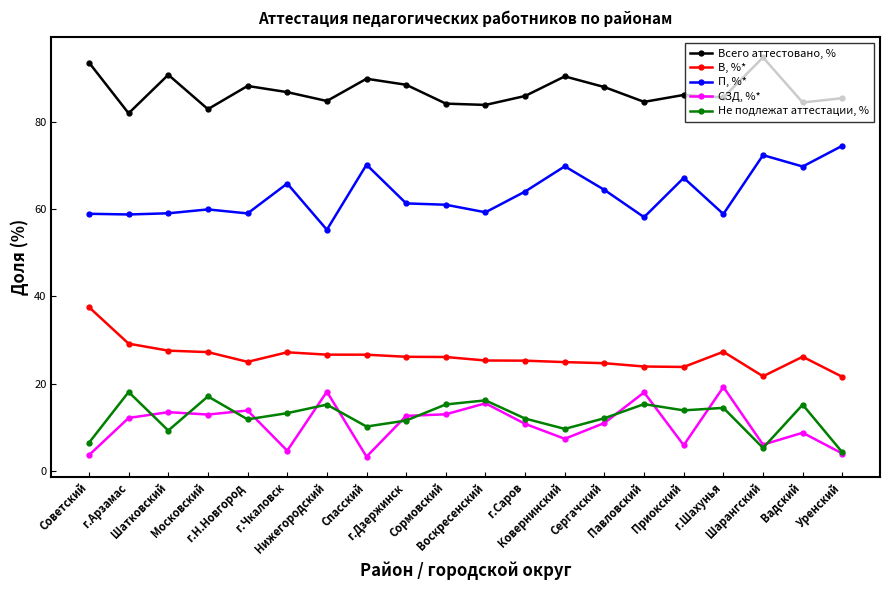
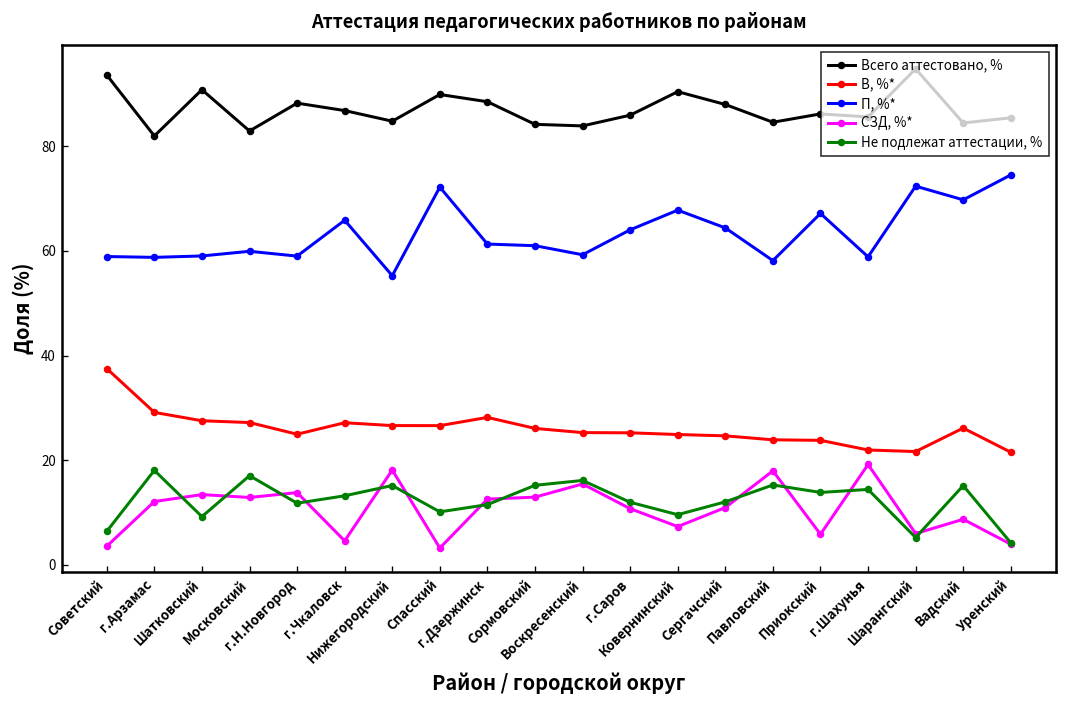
П, %*, Спасский: 70 -> 72
В, %*, г.Дзержинск: 26 -> 28
П, %*, Ковернинский: 70 -> 68
В, %*, г.Шахунья: 27 -> 22
